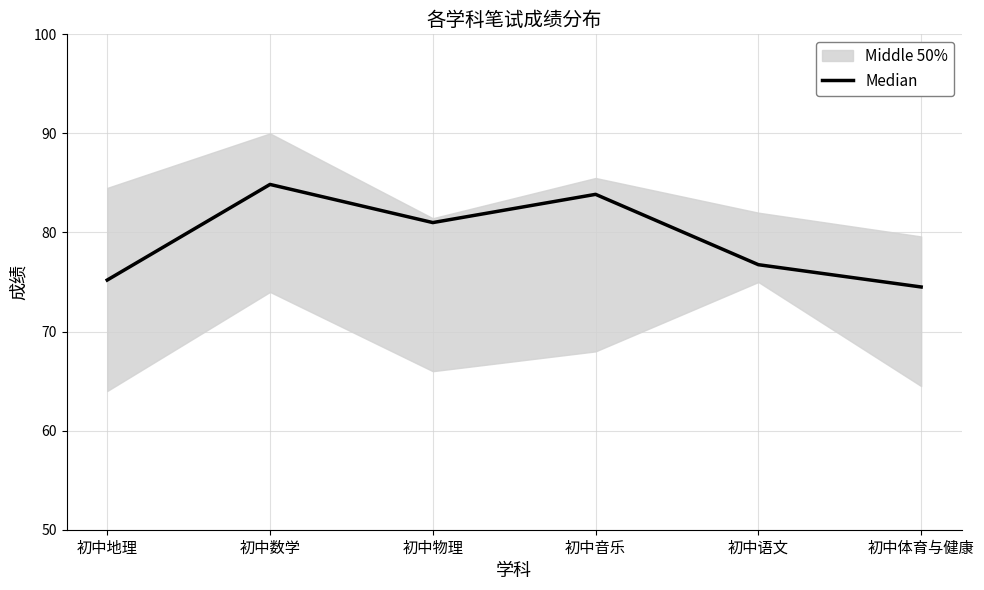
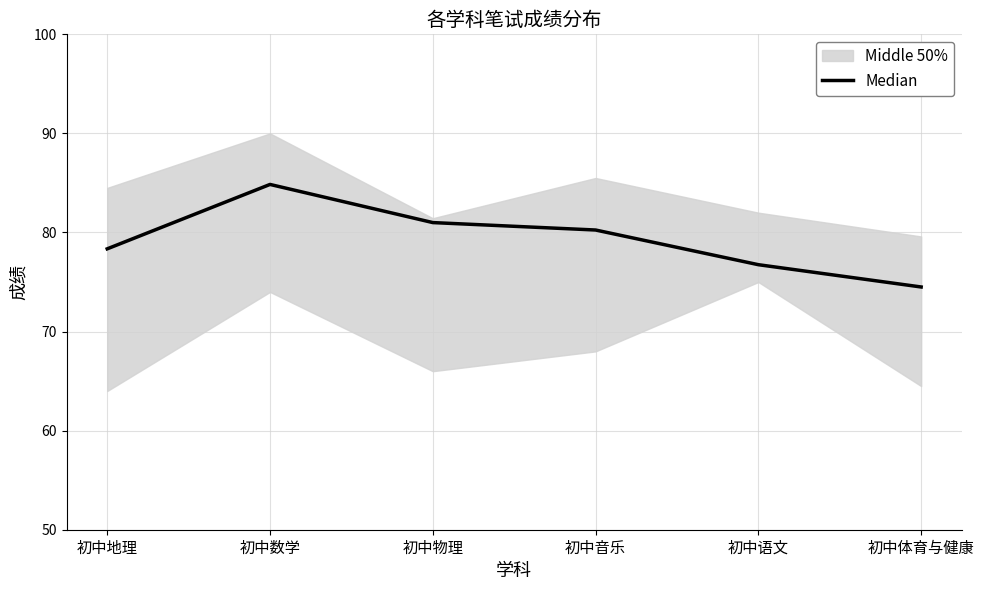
Median, 初中地理: 75 -> 78
Median, 初中音乐: 84 -> 80
